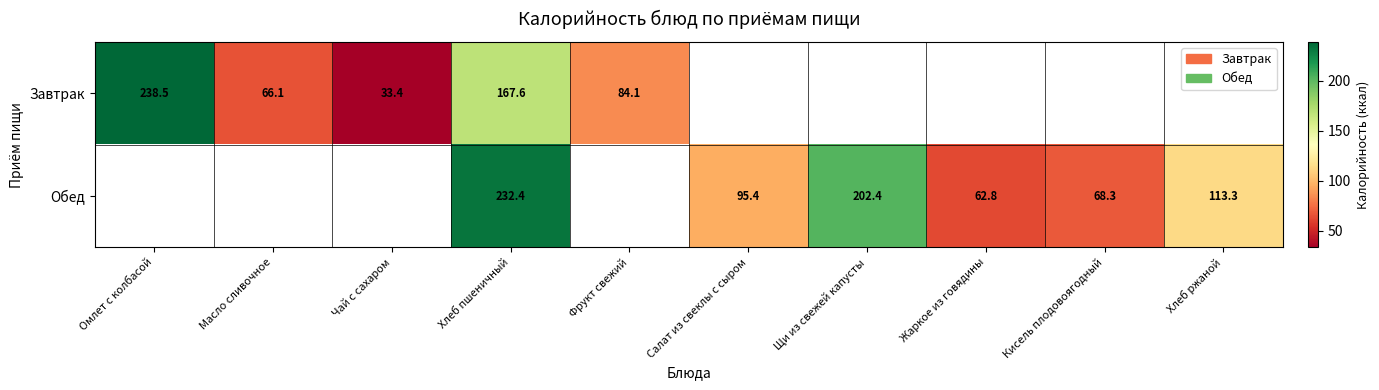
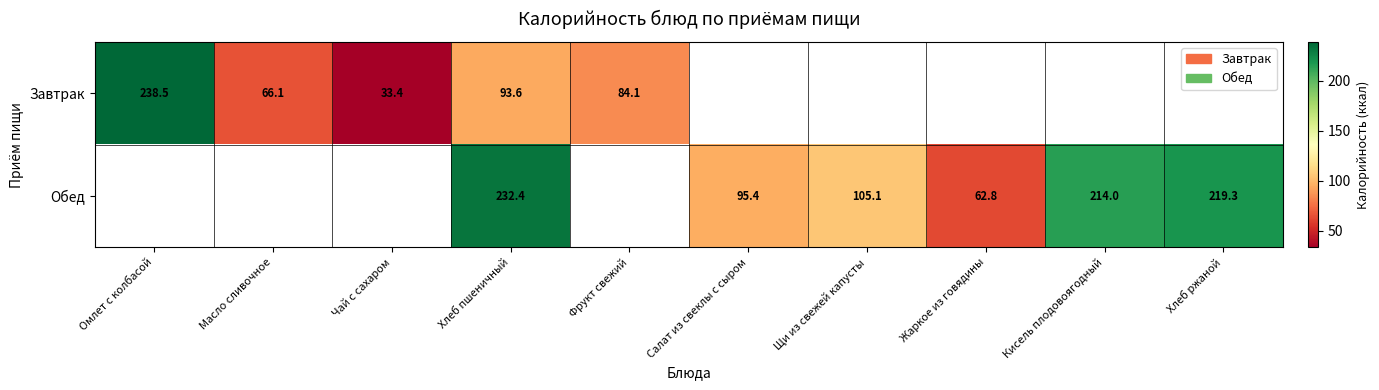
Завтрак, Хлеб пшеничный: 167.6 -> 93.6
Обед, Щи из свежей капусты: 202.4 -> 105.1
Обед, Кисель плодовоягодный: 68.3 -> 214.0
Обед, Хлеб ржаной: 113.3 -> 219.3
